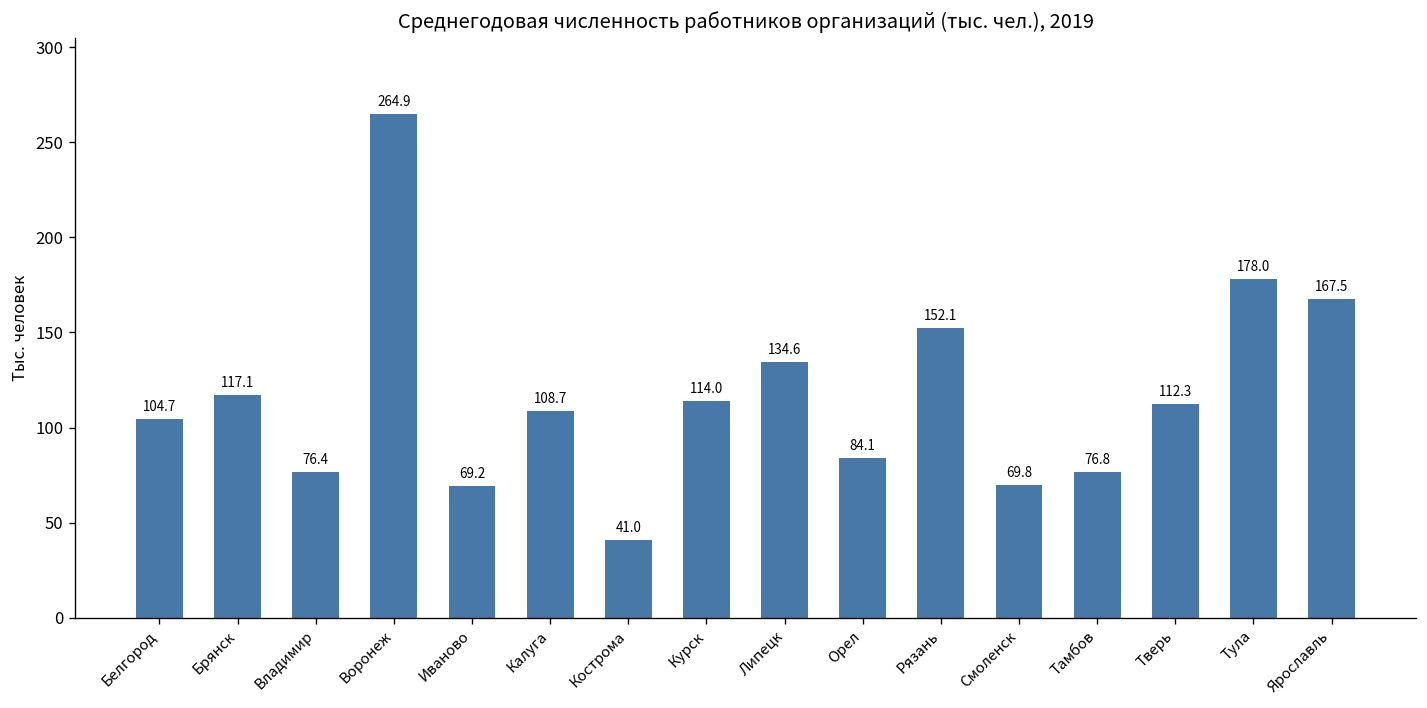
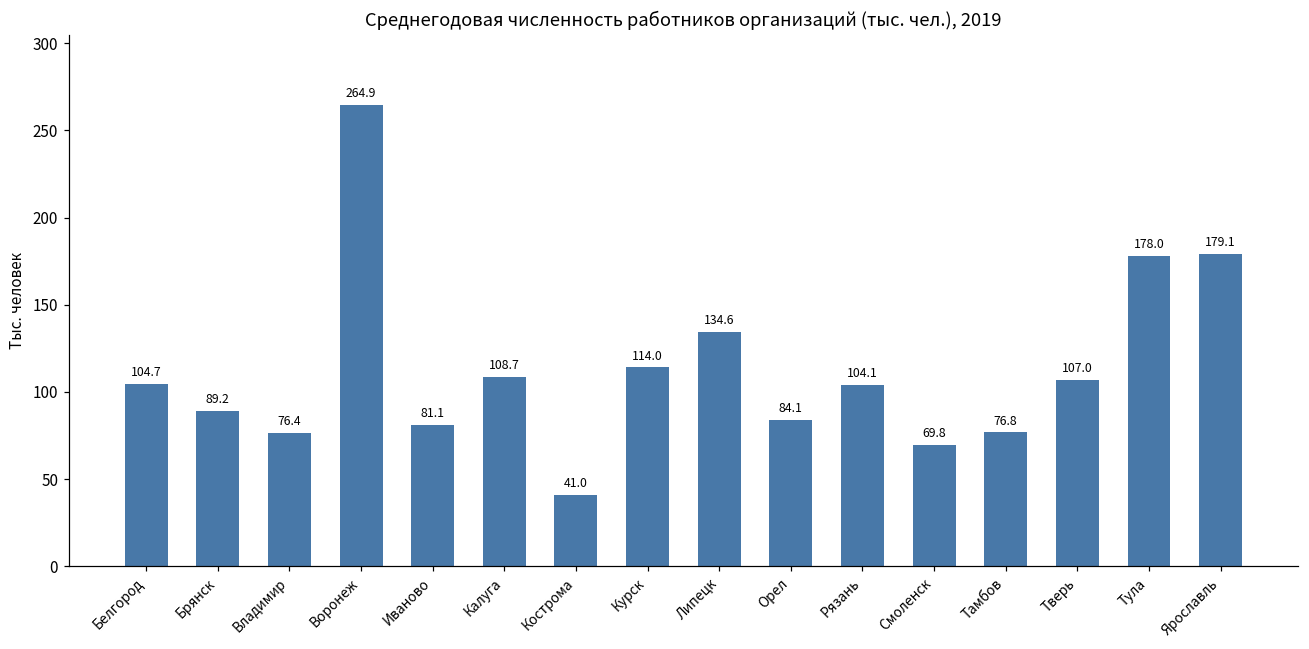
Брянск: 117.1 -> 89.2
Иваново: 69.2 -> 81.1
Рязань: 152.1 -> 104.1
Тверь: 112.3 -> 107.0
Ярославль: 167.5 -> 179.1
